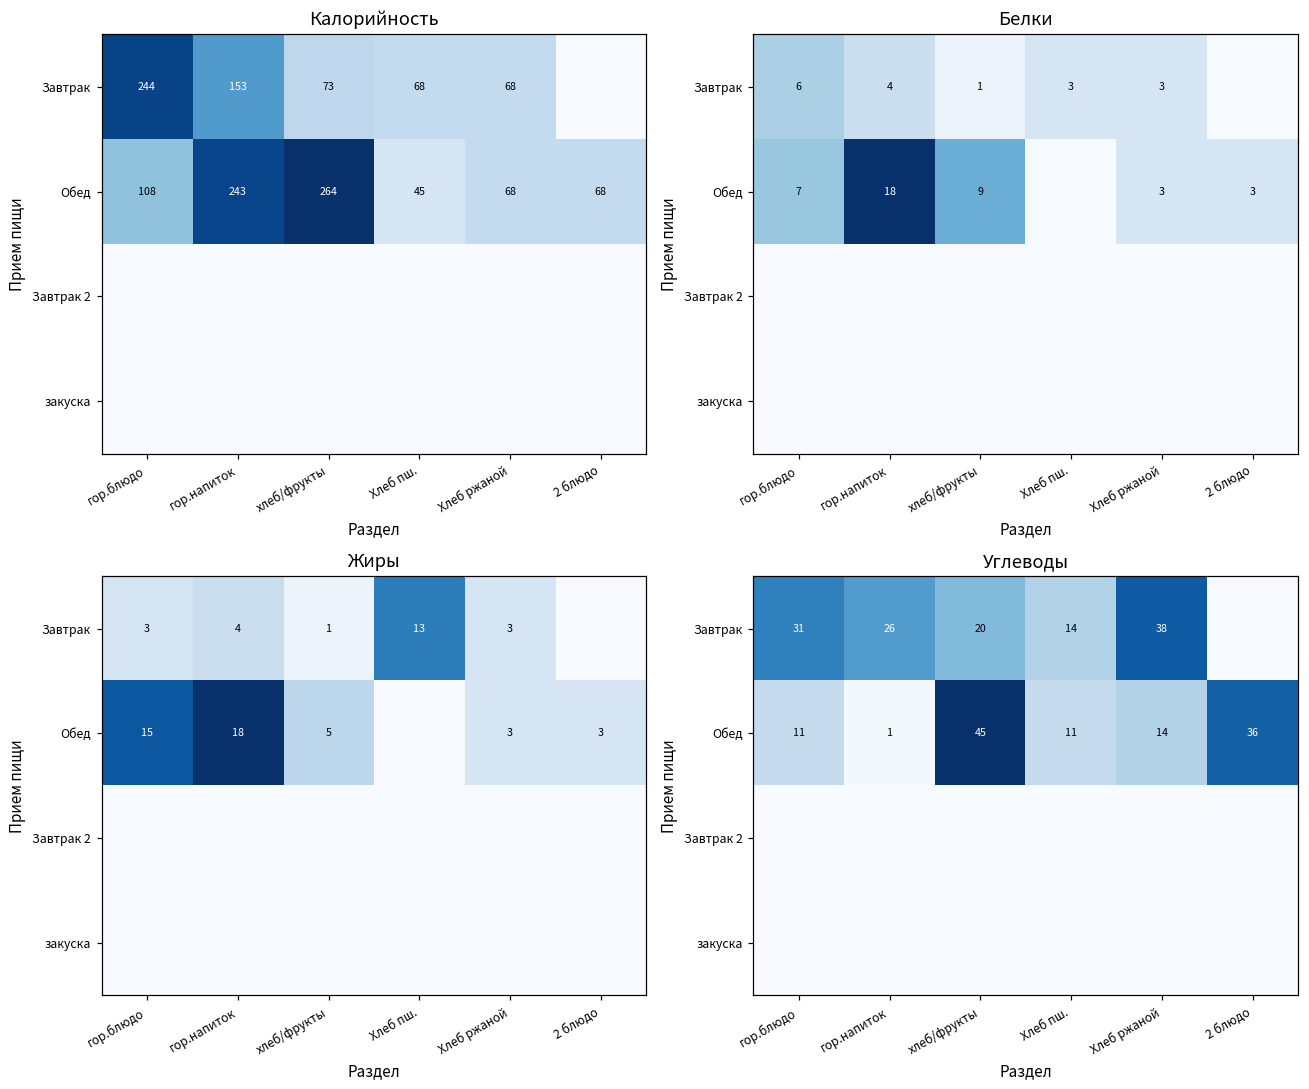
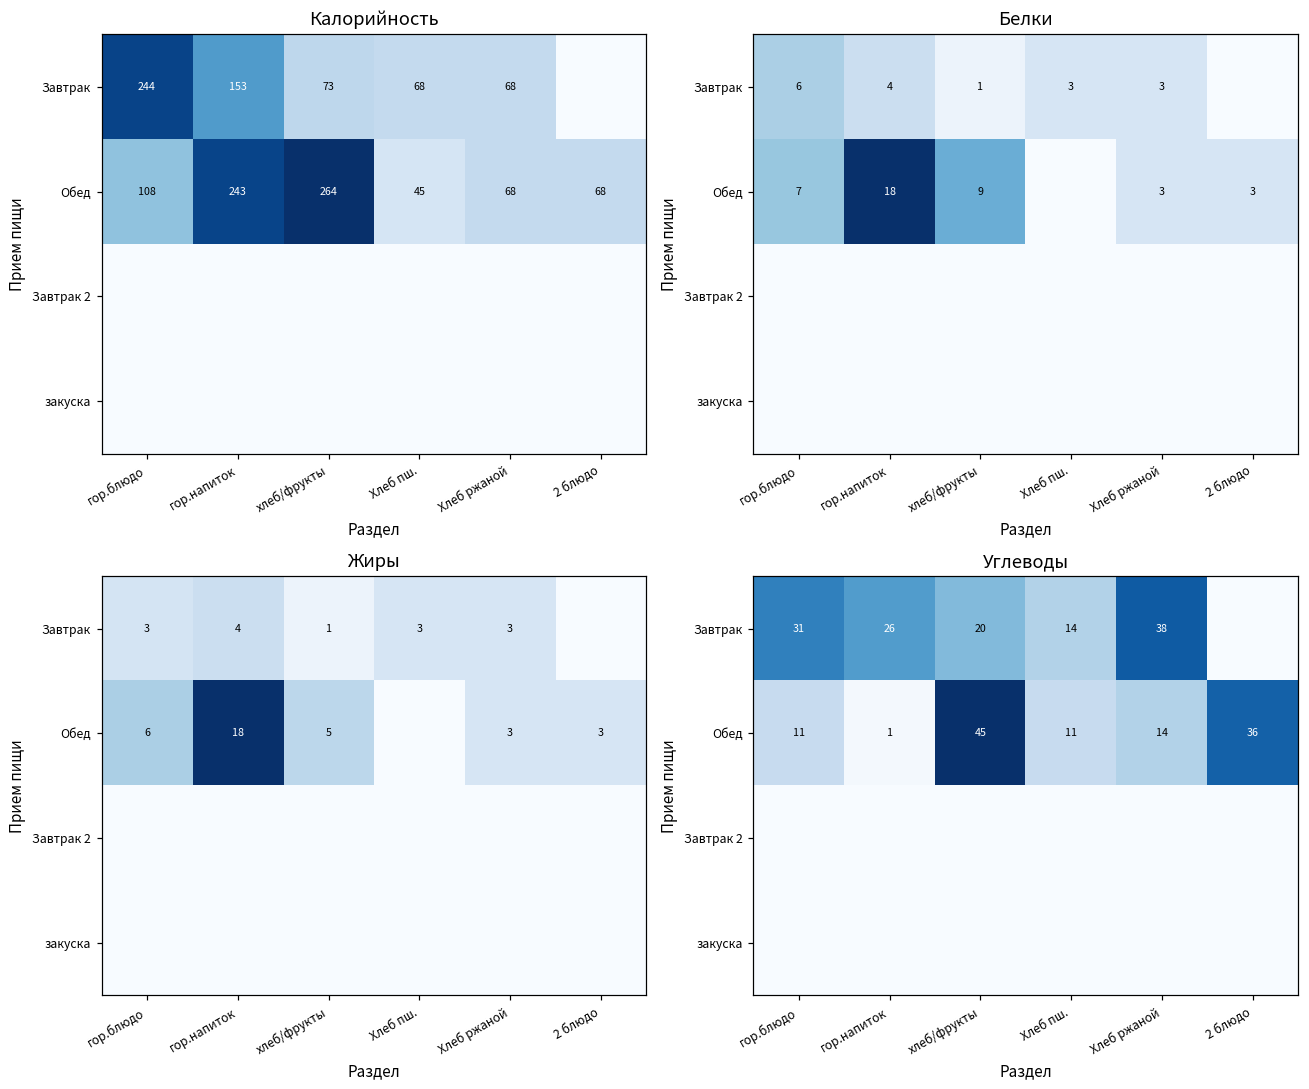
Жиры, Завтрак, Хлеб пш.: 13 -> 3
Жиры, Обед, гор.блюдо: 15 -> 6
